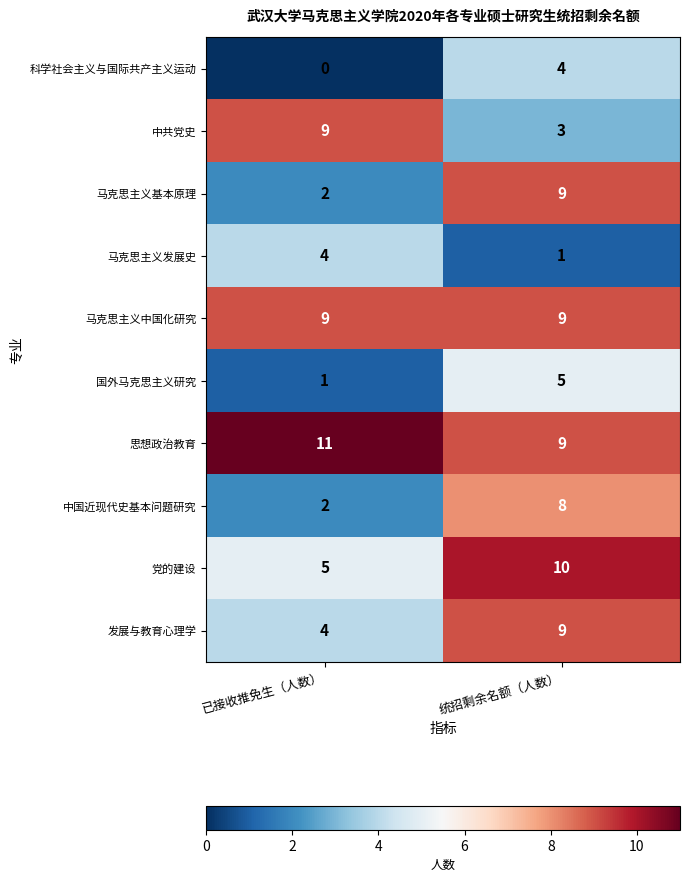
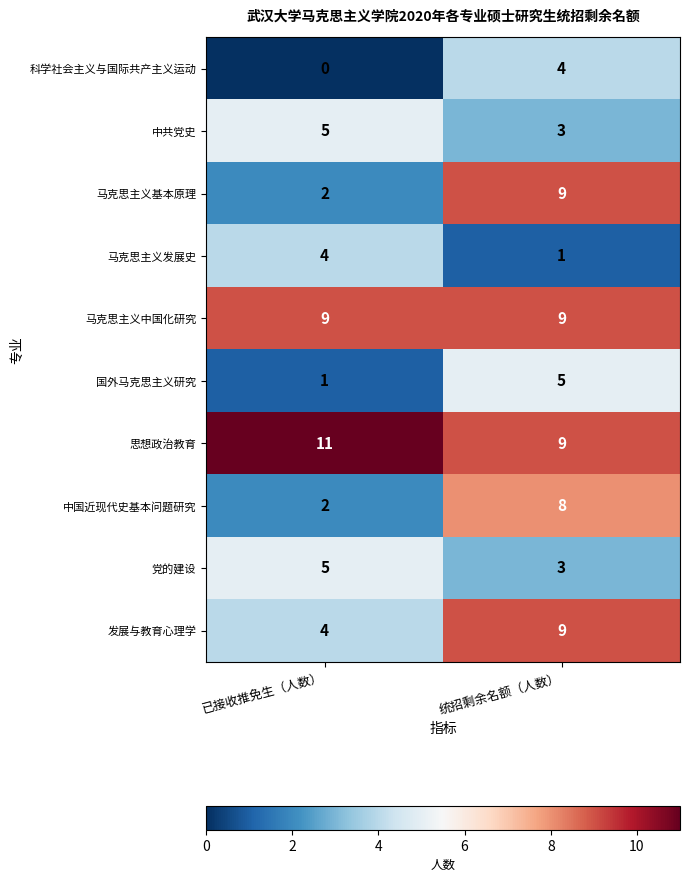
中共党史, 已接收推免生（人数）: 9 -> 5
党的建设, 统招剩余名额（人数）: 10 -> 3
